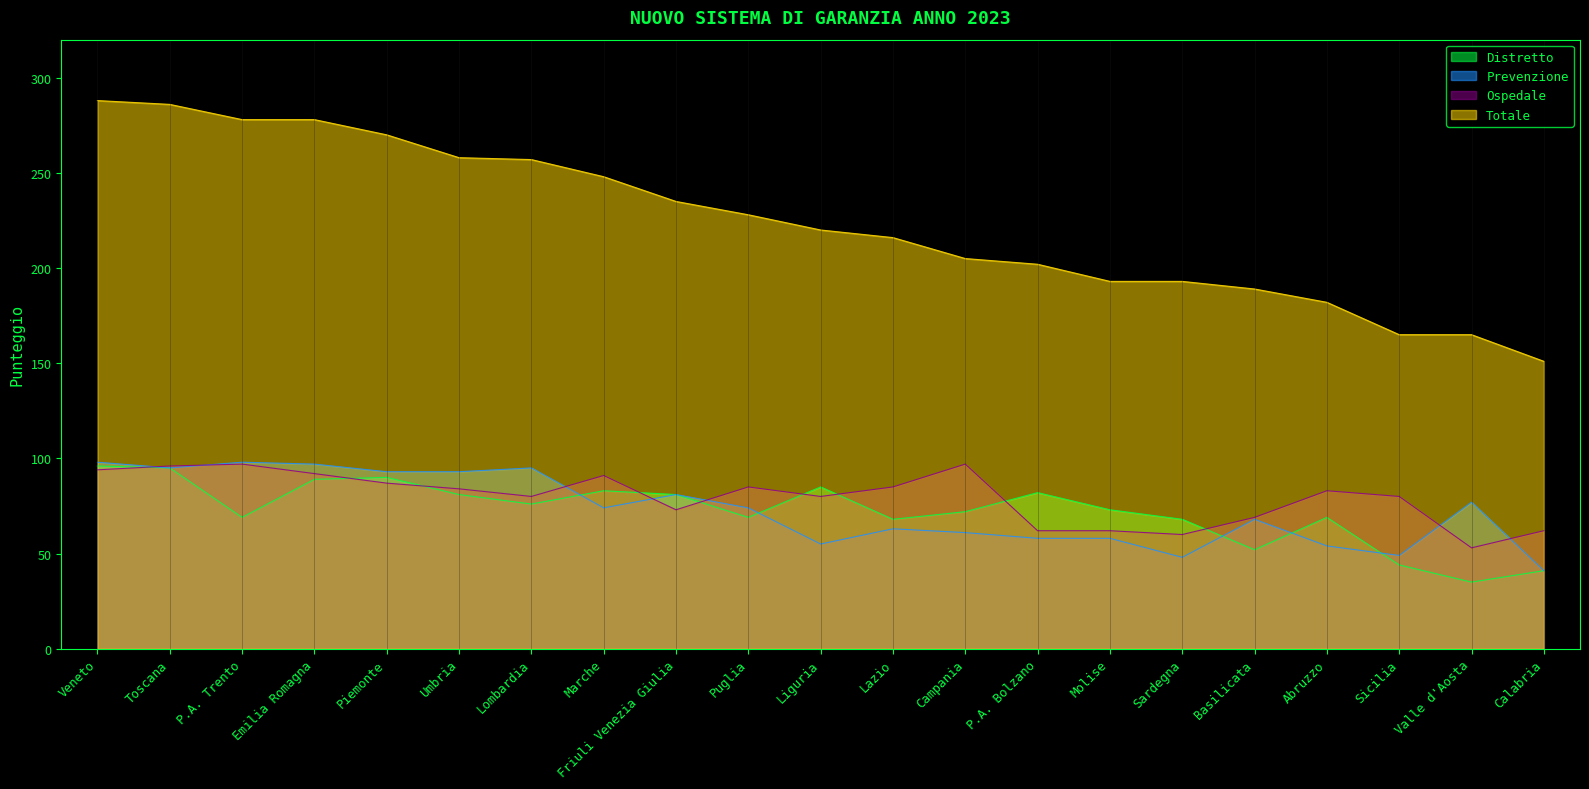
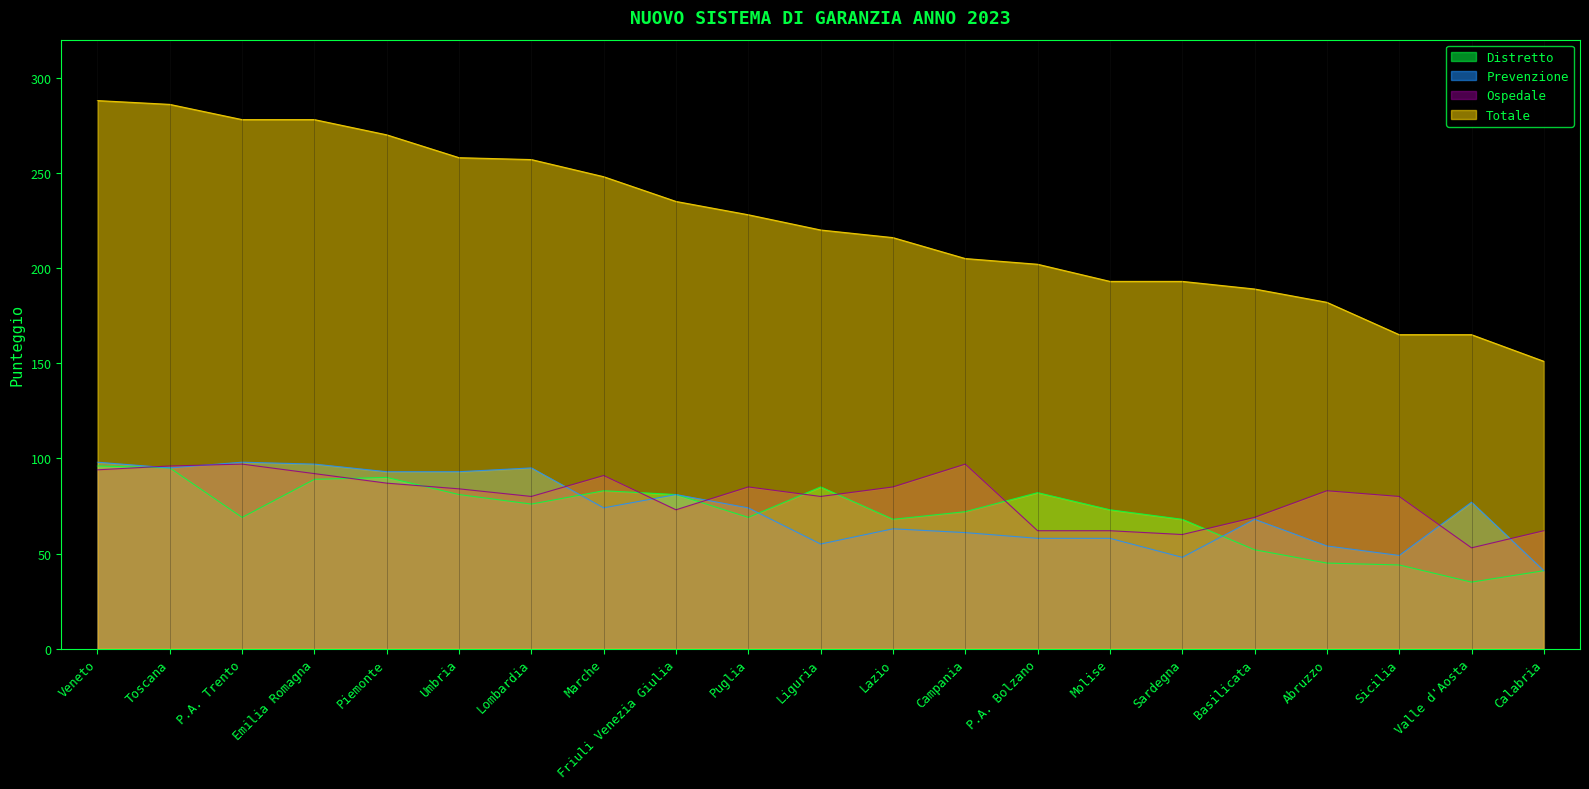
Distretto, Abruzzo: 69 -> 45
